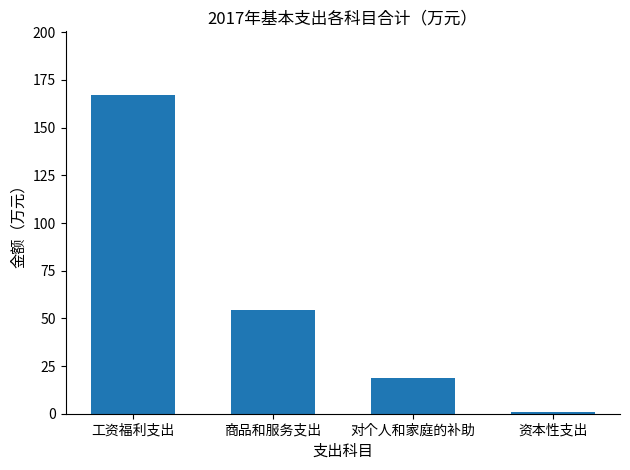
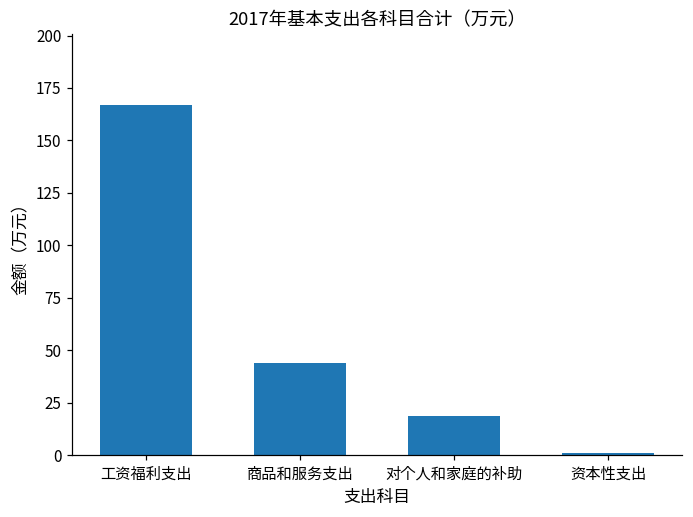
商品和服务支出: 54 -> 44
